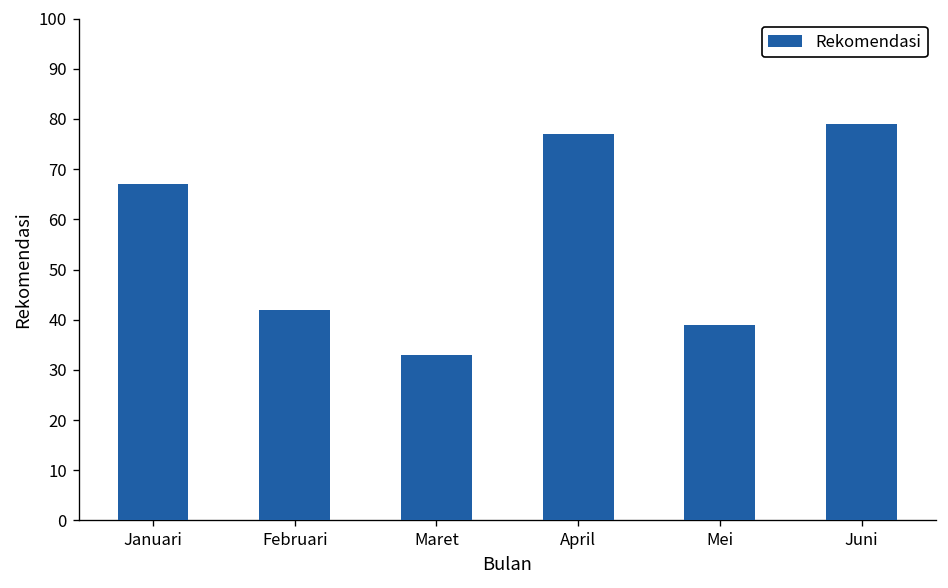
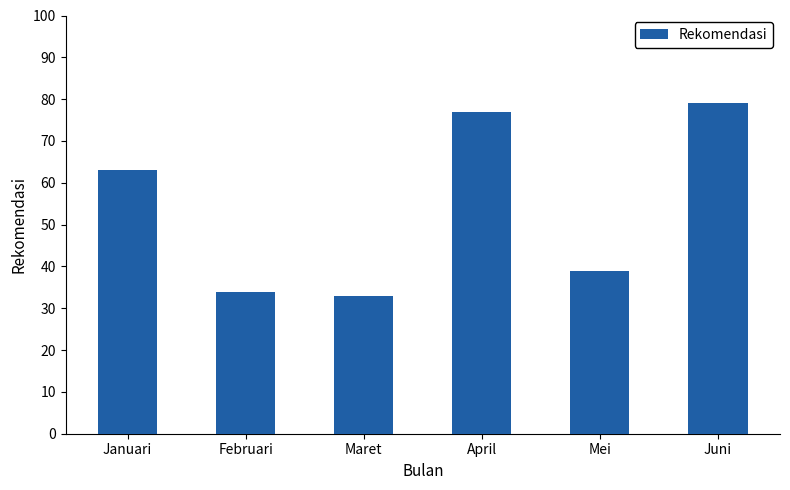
Januari: 67 -> 63
Februari: 42 -> 34
